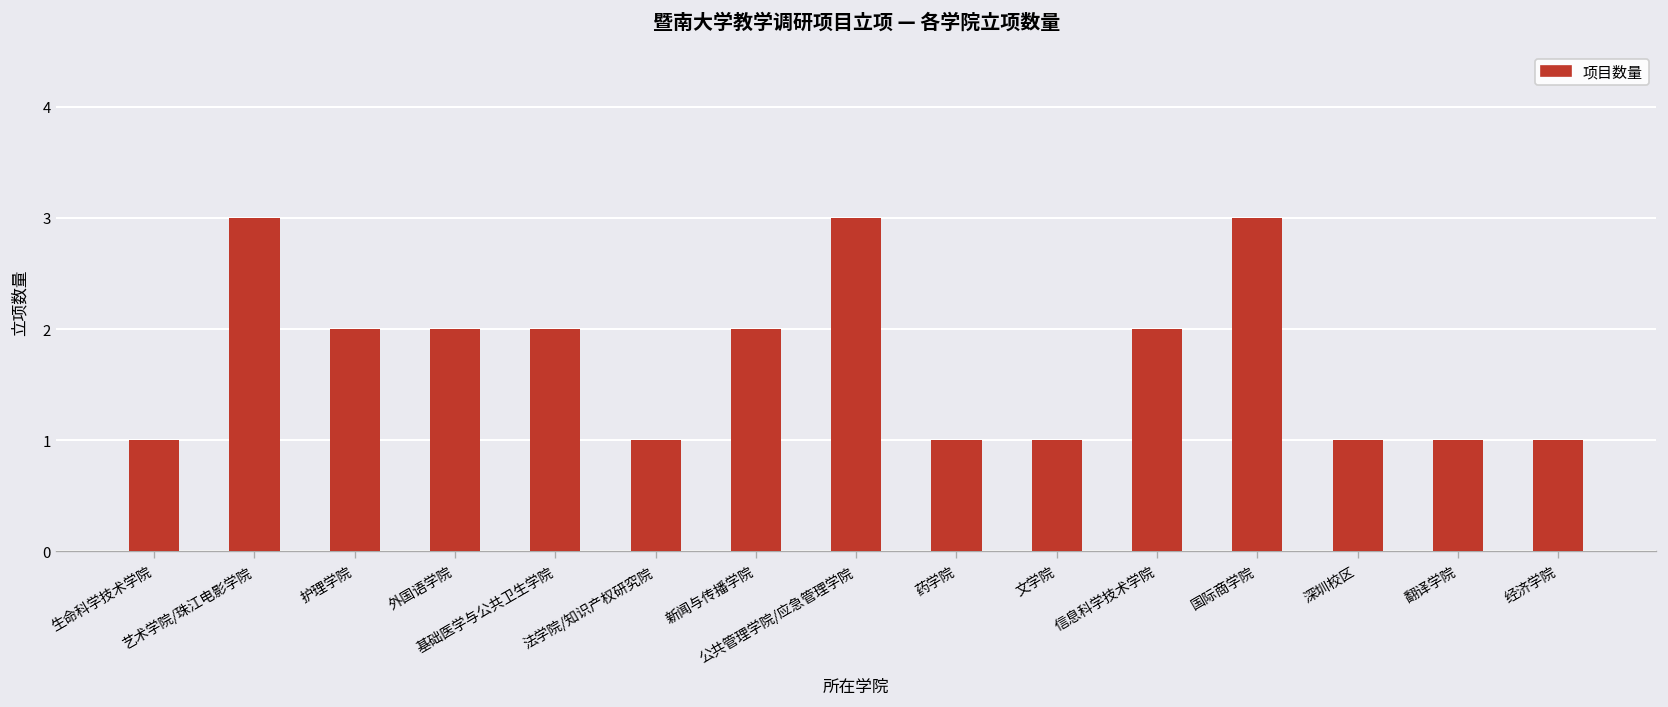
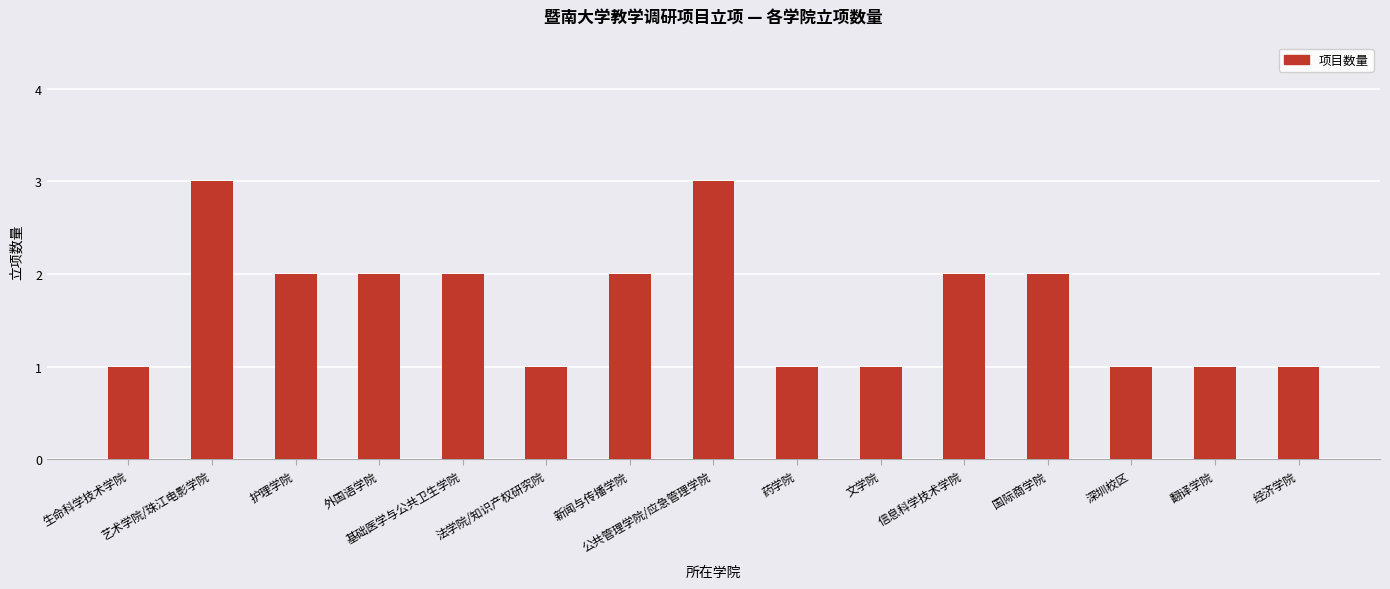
国际商学院: 3 -> 2
